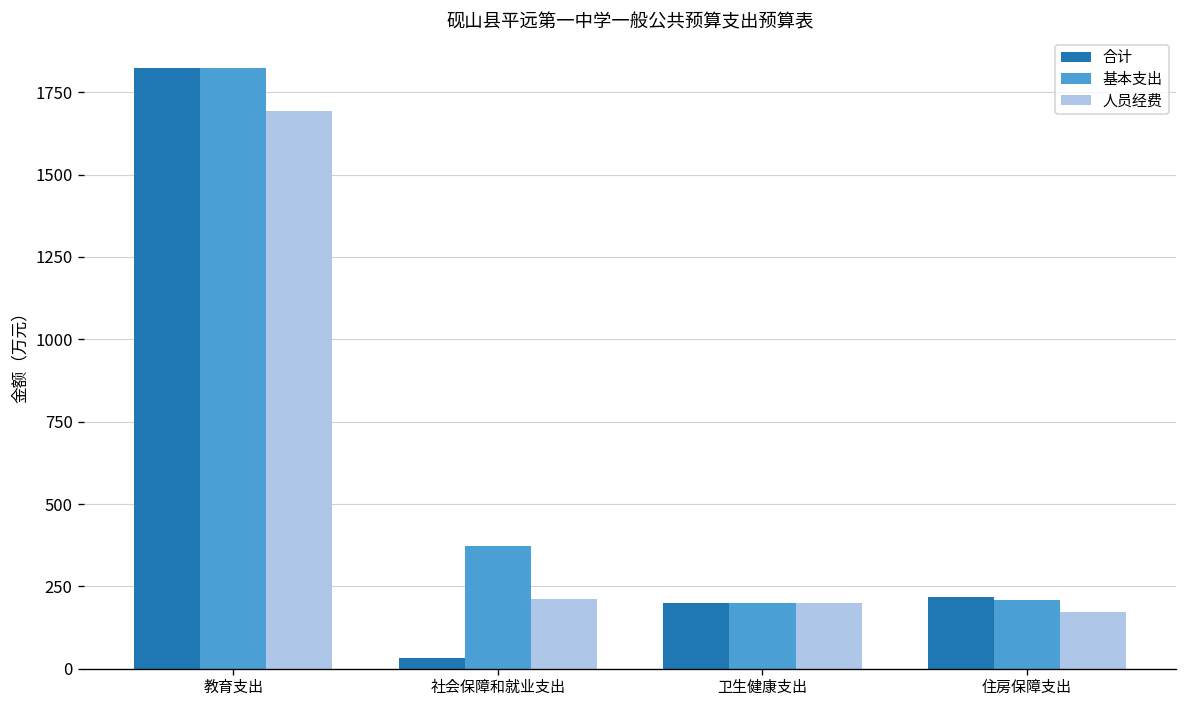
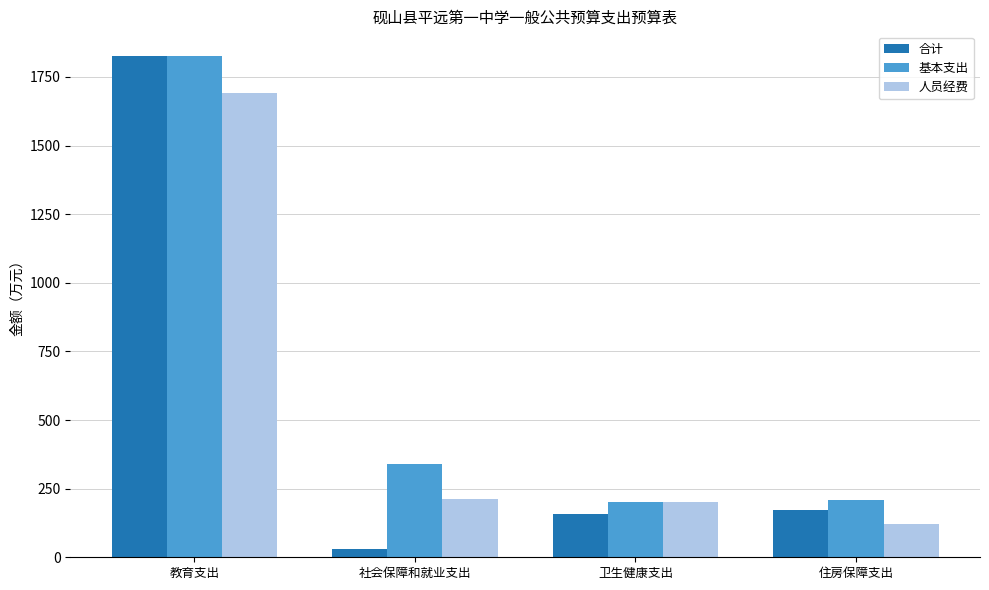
基本支出, 社会保障和就业支出: 370 -> 340
合计, 卫生健康支出: 200 -> 160
合计, 住房保障支出: 220 -> 170
人员经费, 住房保障支出: 170 -> 120
